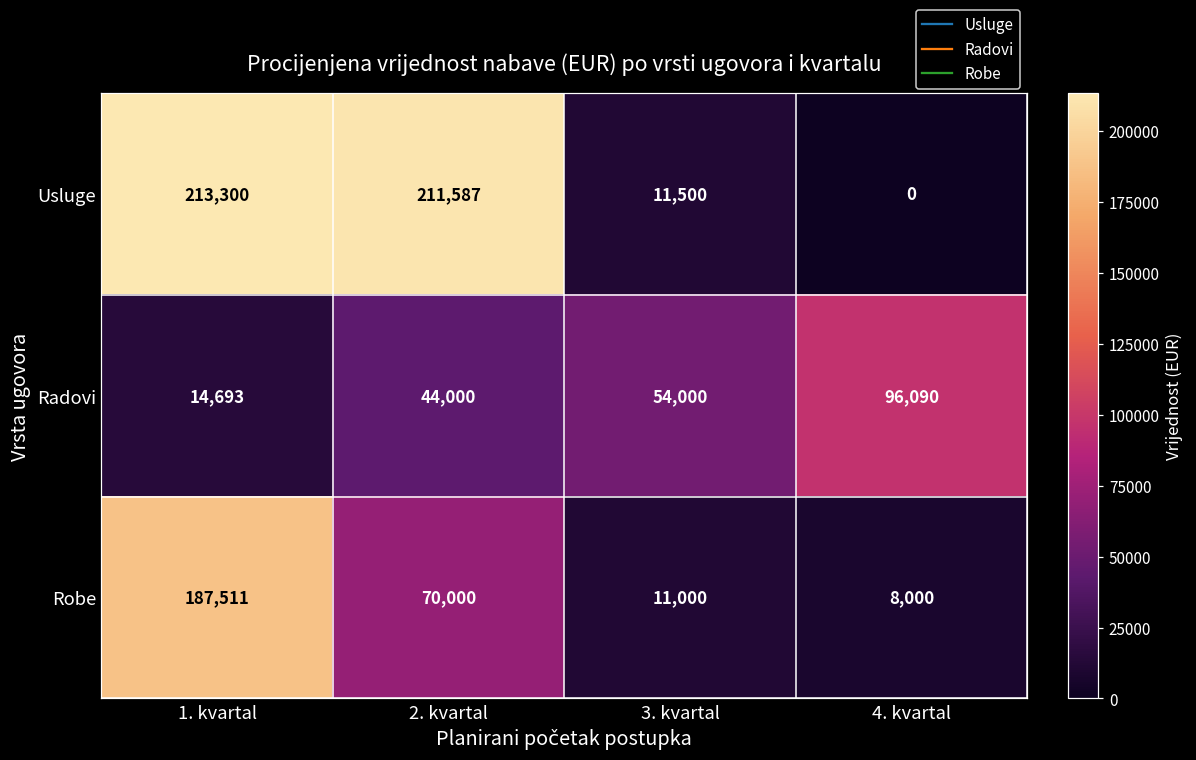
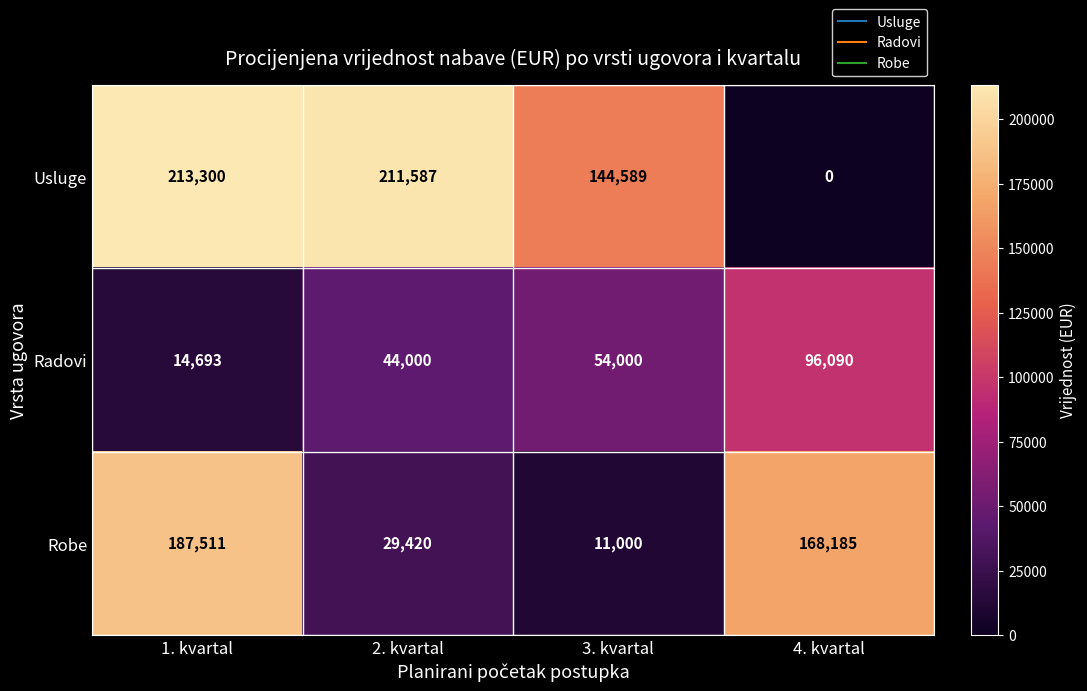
Usluge, 3. kvartal: 11,500 -> 144,589
Robe, 2. kvartal: 70,000 -> 29,420
Robe, 4. kvartal: 8,000 -> 168,185
